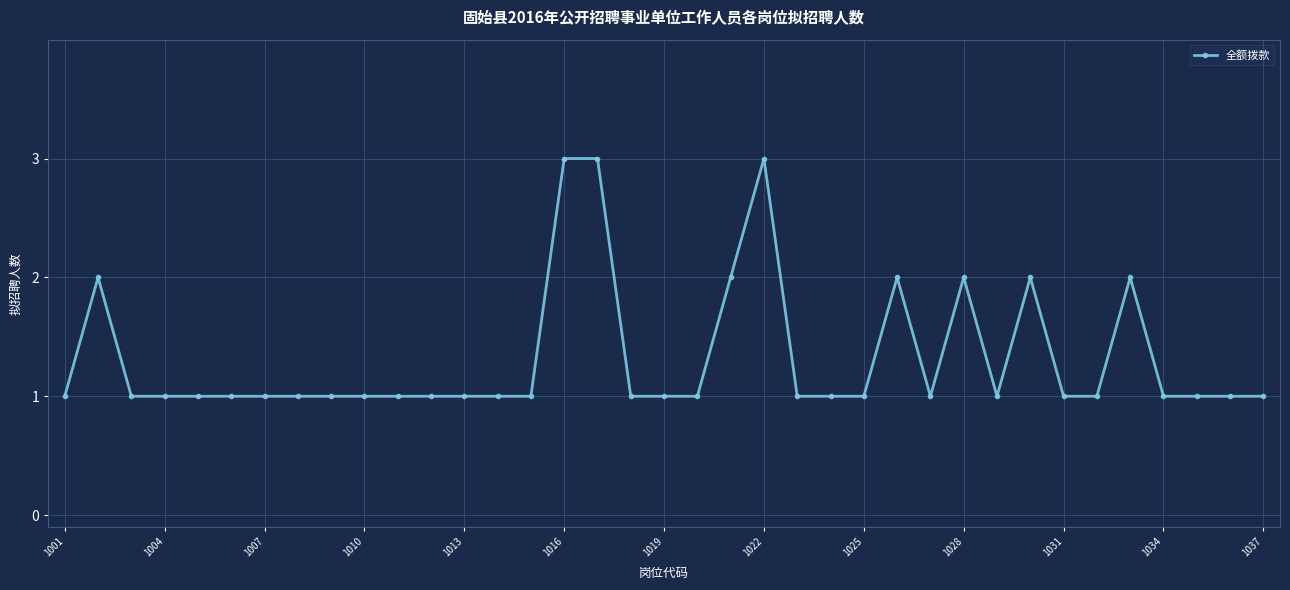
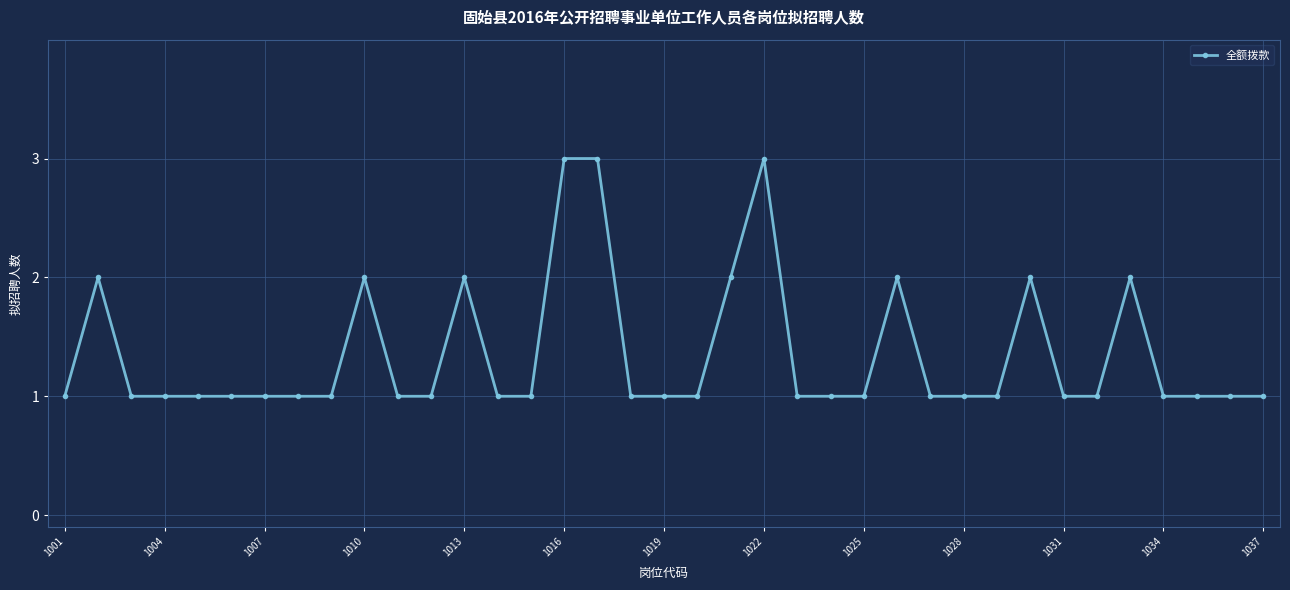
1010: 1 -> 2
1013: 1 -> 2
1028: 2 -> 1
